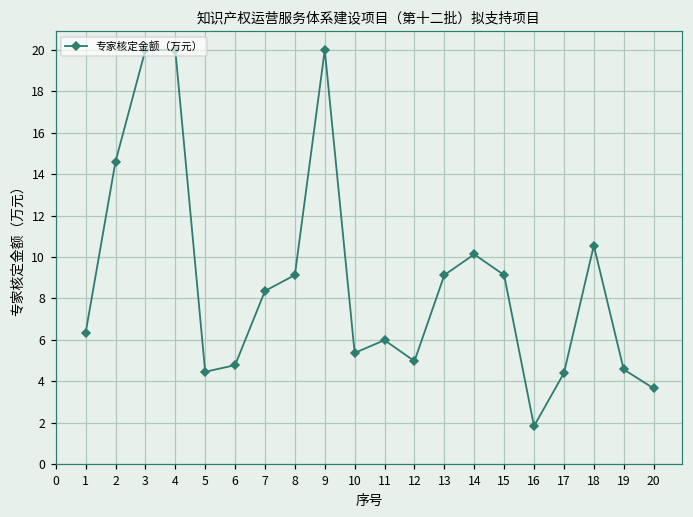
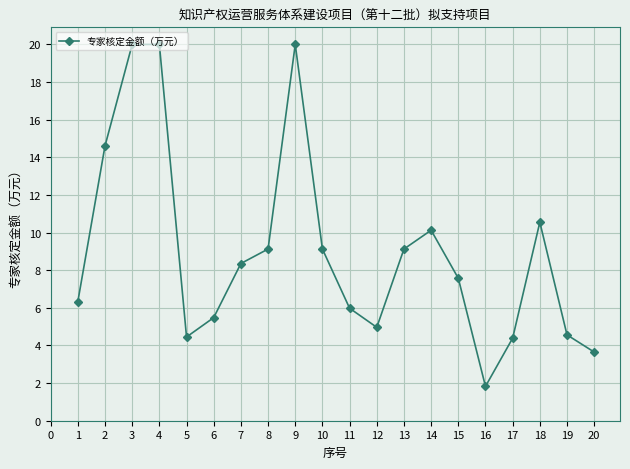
6: 4.8 -> 5.5
10: 5.4 -> 9.1
15: 9.1 -> 7.6
